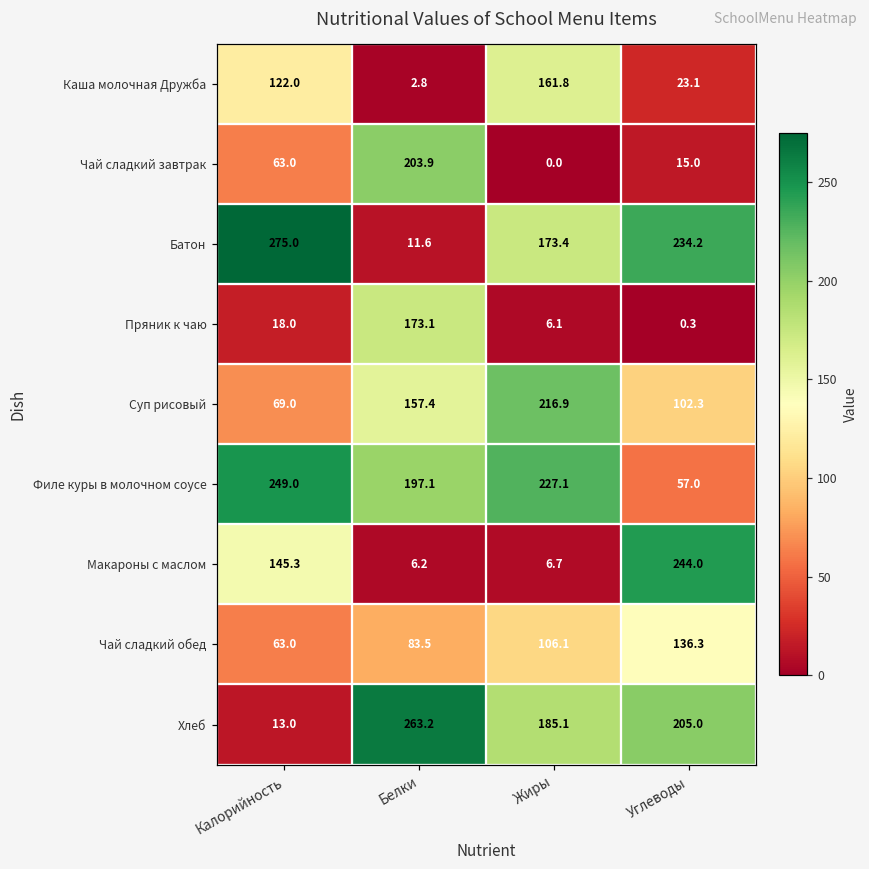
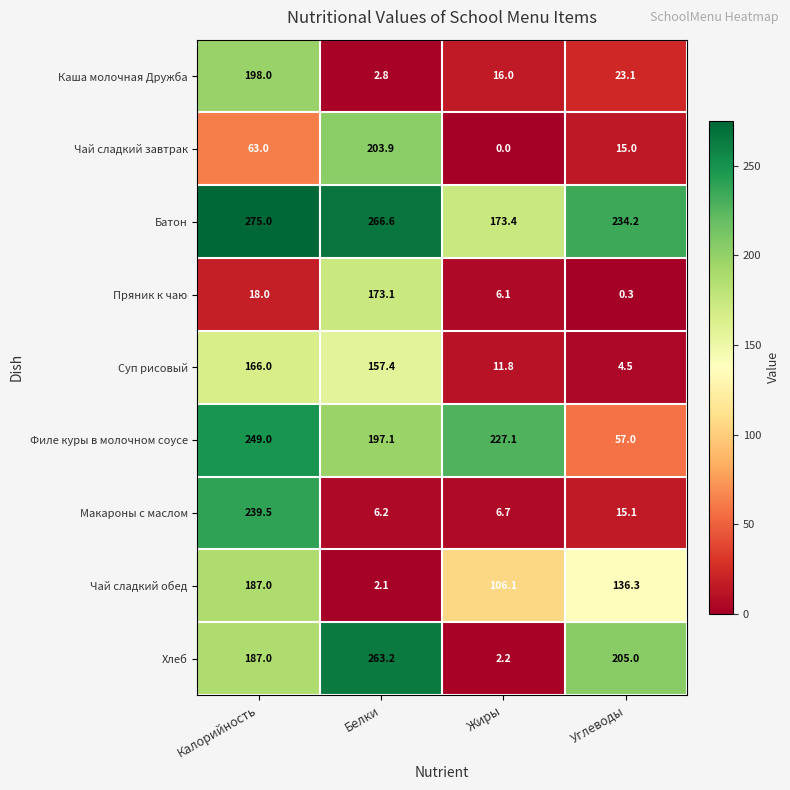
Каша молочная Дружба, Калорийность: 122.0 -> 198.0
Каша молочная Дружба, Жиры: 161.8 -> 16.0
Батон, Белки: 11.6 -> 266.6
Суп рисовый, Калорийность: 69.0 -> 166.0
Суп рисовый, Жиры: 216.9 -> 11.8
Суп рисовый, Углеводы: 102.3 -> 4.5
Макароны с маслом, Калорийность: 145.3 -> 239.5
Макароны с маслом, Углеводы: 244.0 -> 15.1
Чай сладкий обед, Калорийность: 63.0 -> 187.0
Чай сладкий обед, Белки: 83.5 -> 2.1
Хлеб, Калорийность: 13.0 -> 187.0
Хлеб, Жиры: 185.1 -> 2.2
